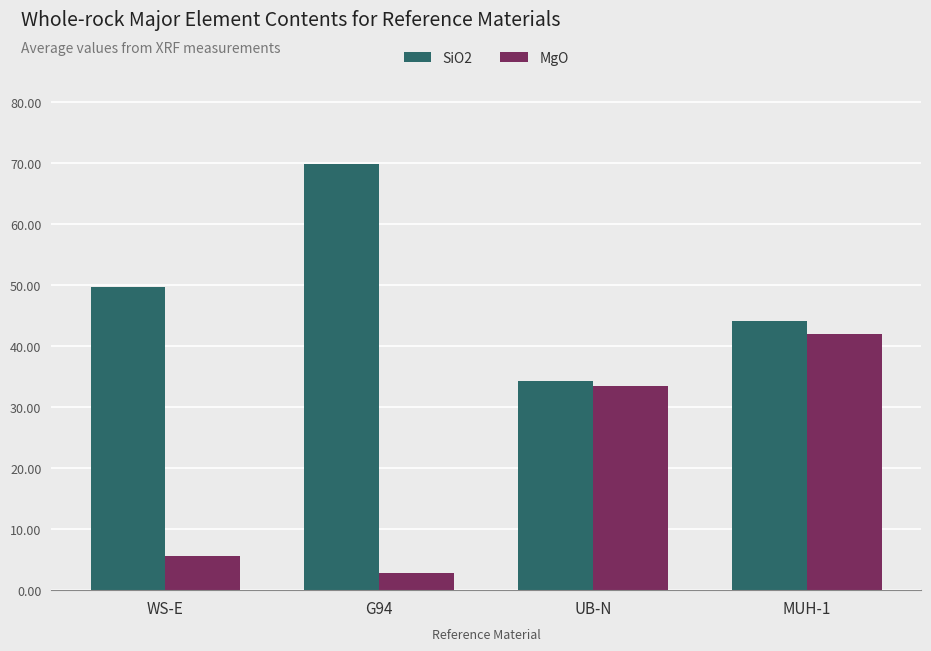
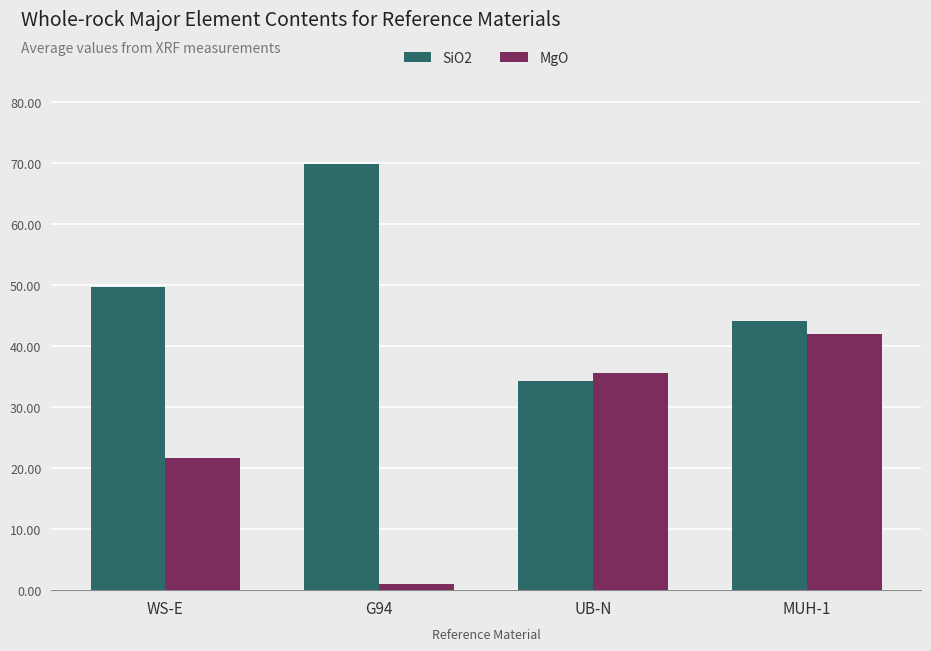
MgO, WS-E: 6 -> 22
MgO, G94: 3 -> 1
MgO, UB-N: 33 -> 36
